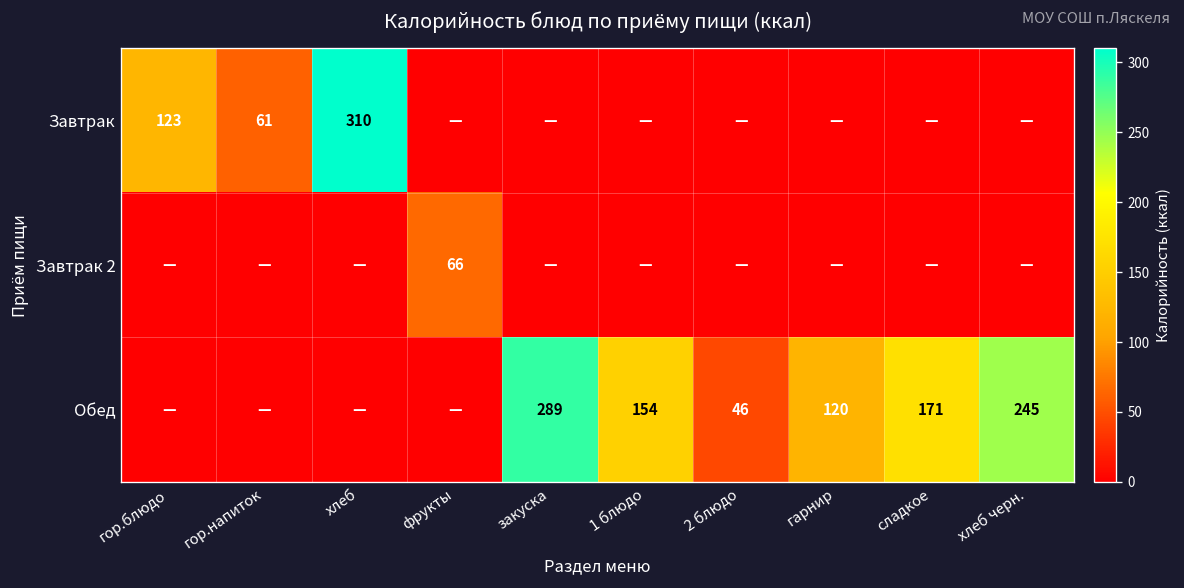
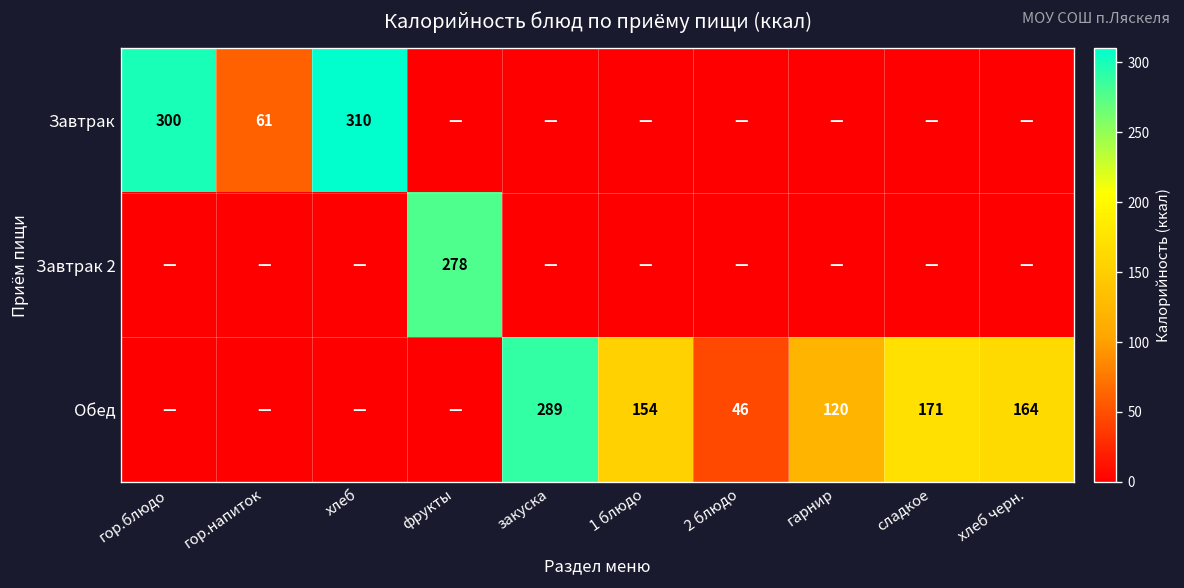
Завтрак, гор.блюдо: 123 -> 300
Завтрак 2, фрукты: 66 -> 278
Обед, хлеб черн.: 245 -> 164
